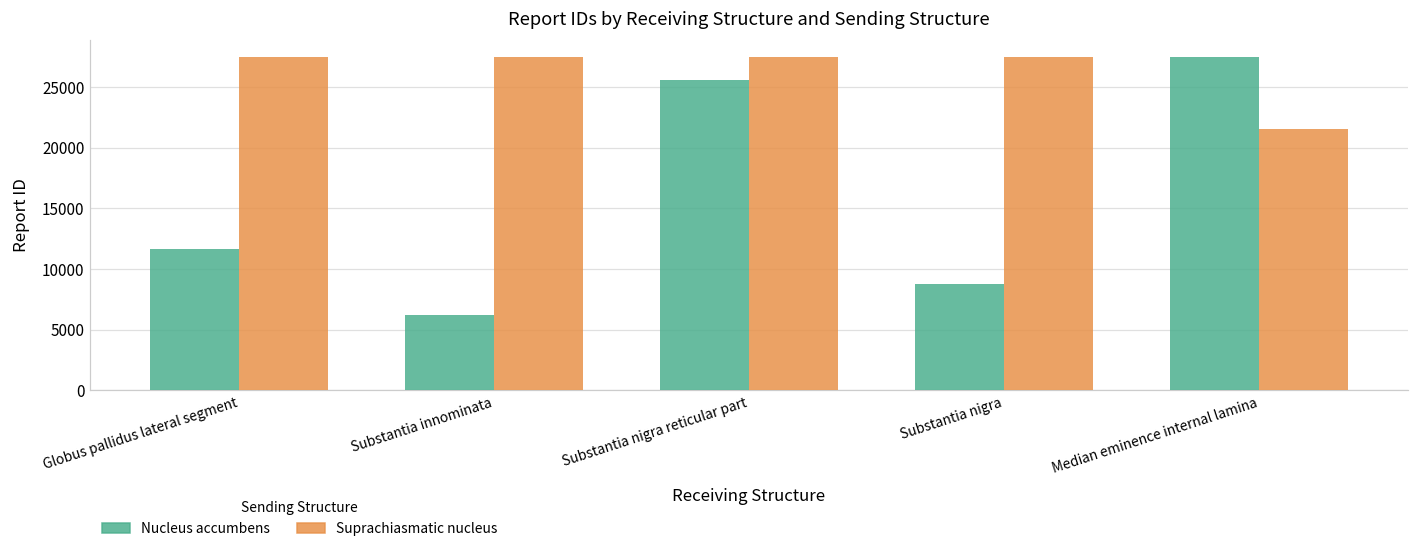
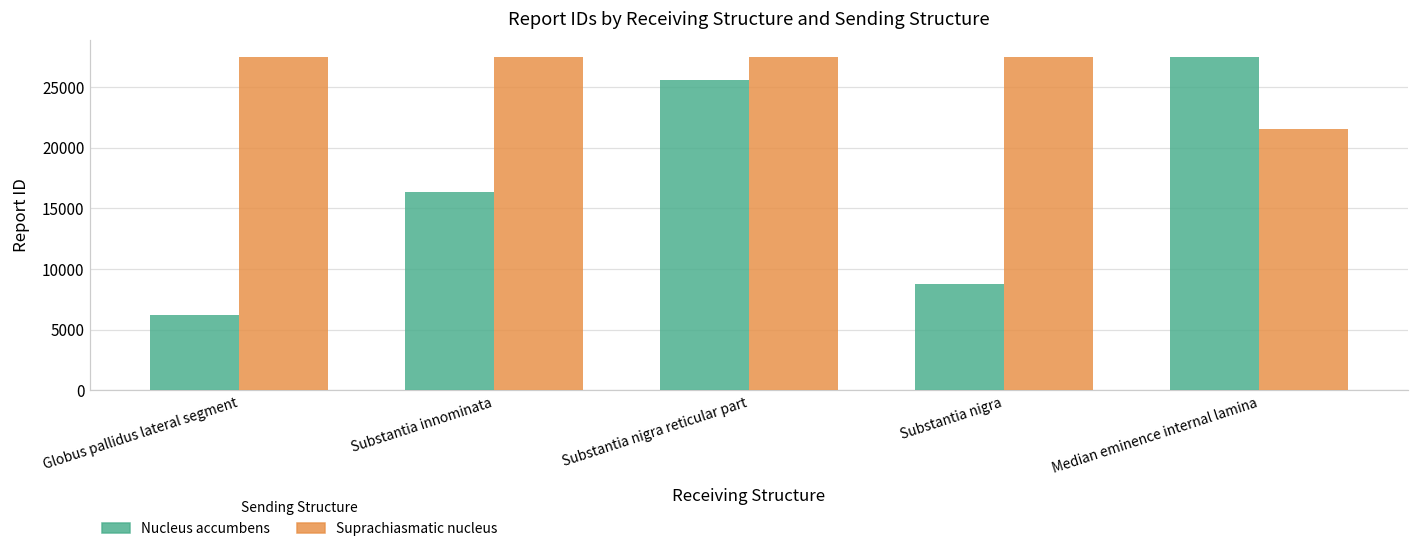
Nucleus accumbens, Globus pallidus lateral segment: 11700 -> 6200
Nucleus accumbens, Substantia innominata: 6200 -> 16400
